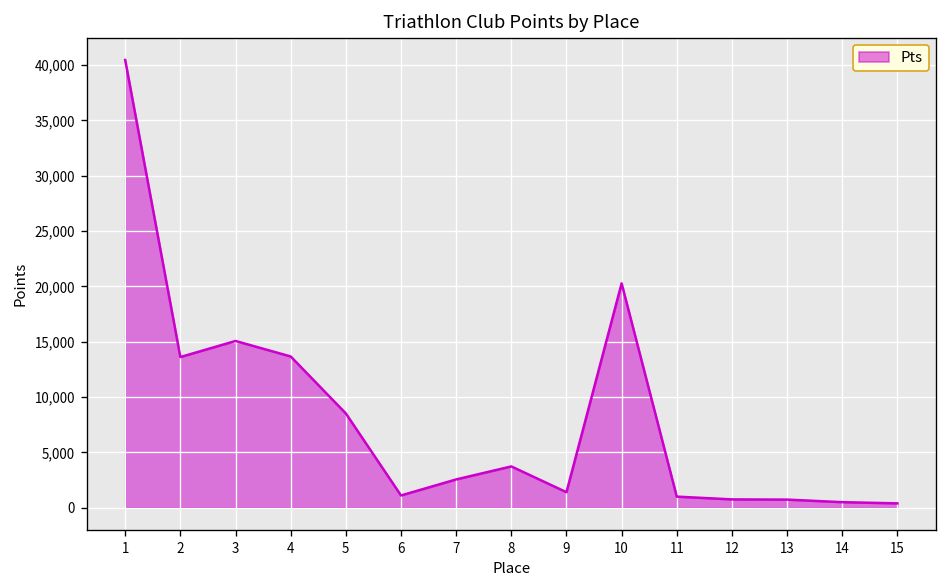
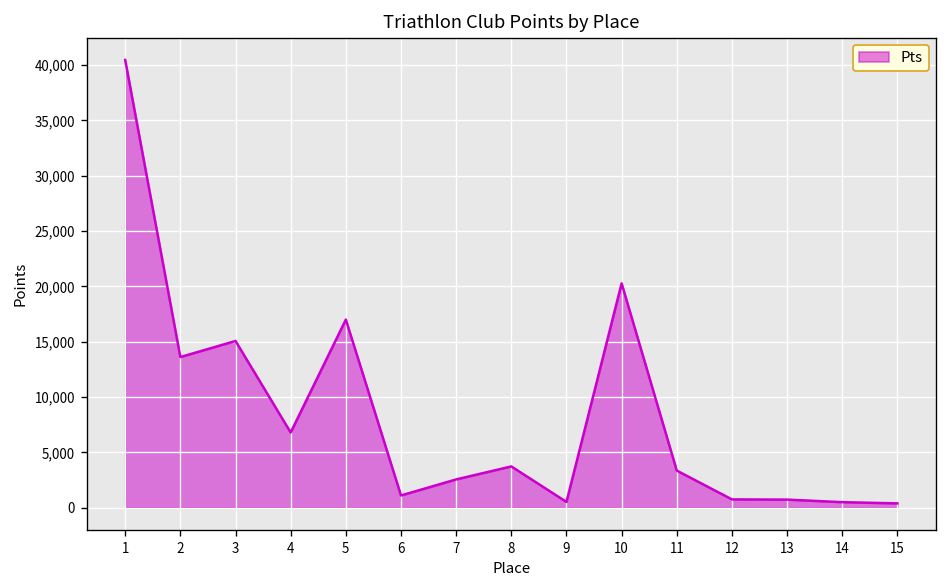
4: 14,000 -> 7,000
5: 9,000 -> 17,000
9: 1,400 -> 500
11: 1,000 -> 3,000
